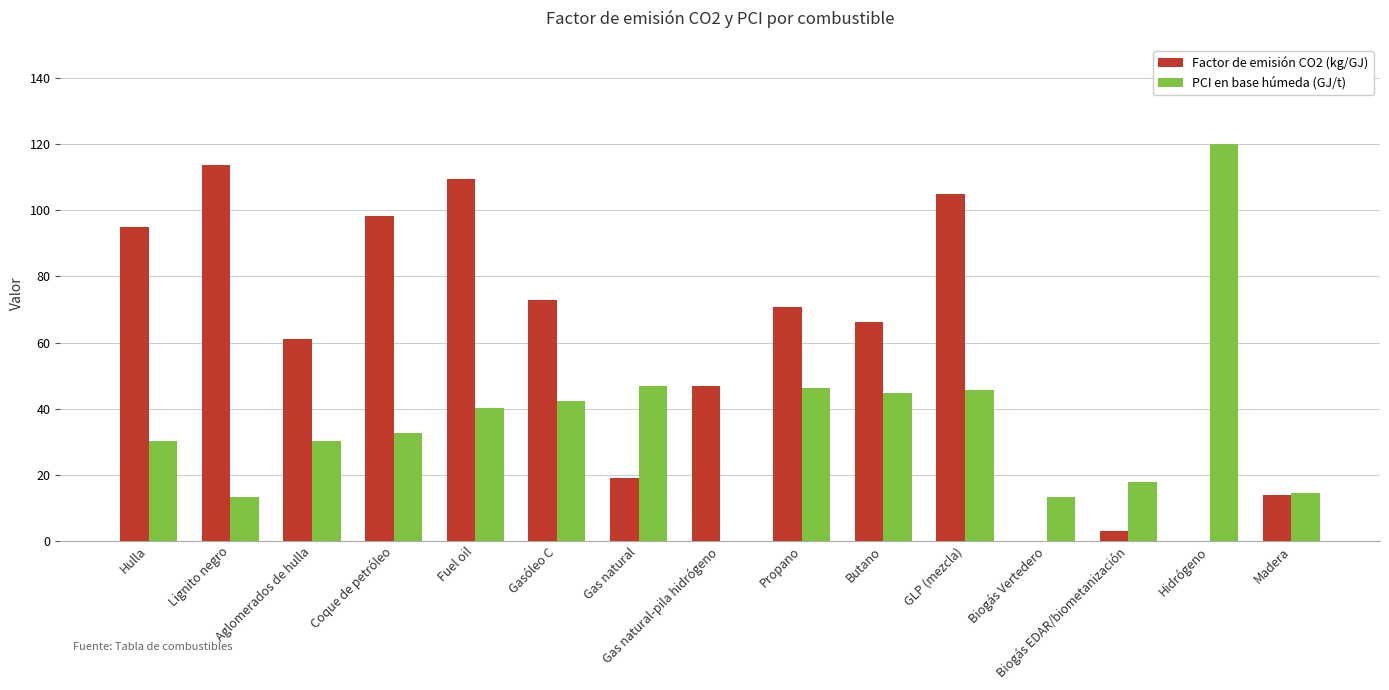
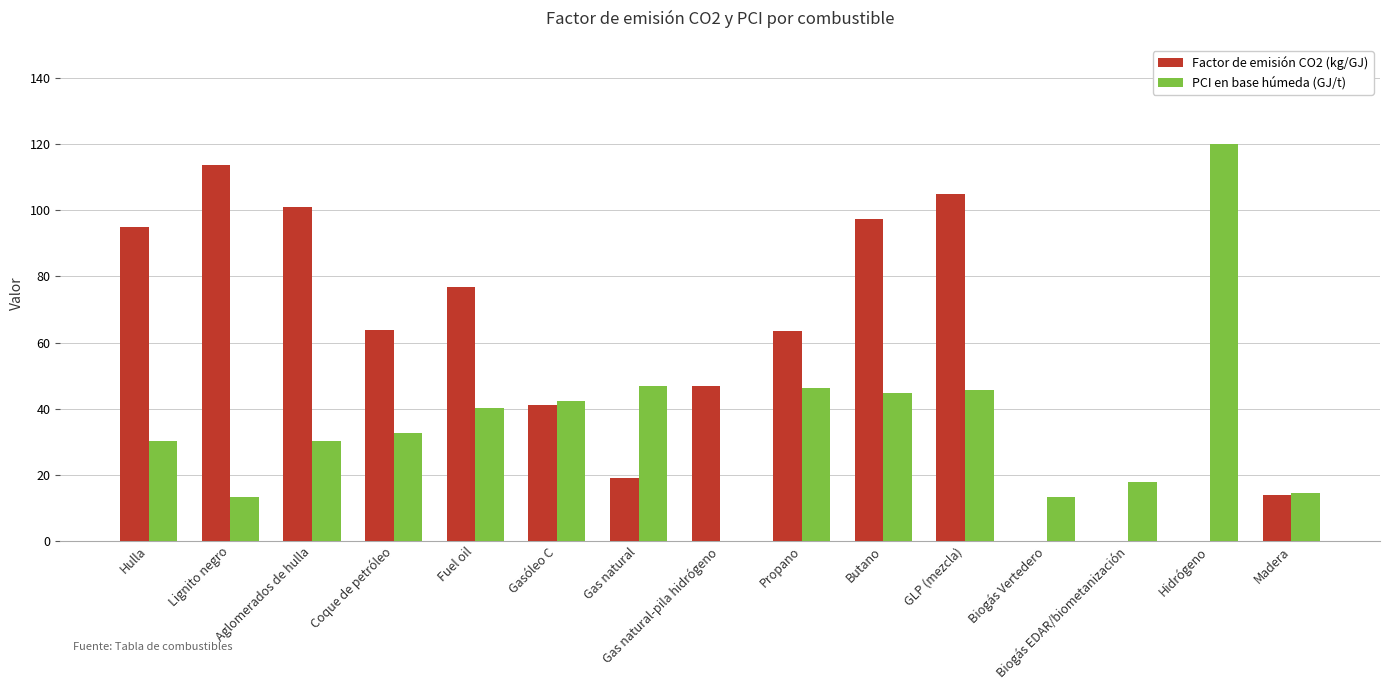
Factor de emisión CO2 (kg/GJ), Aglomerados de hulla: 61 -> 101
Factor de emisión CO2 (kg/GJ), Coque de petróleo: 98 -> 64
Factor de emisión CO2 (kg/GJ), Fuel oil: 109 -> 77
Factor de emisión CO2 (kg/GJ), Gasóleo C: 73 -> 41
Factor de emisión CO2 (kg/GJ), Propano: 71 -> 64
Factor de emisión CO2 (kg/GJ), Butano: 66 -> 98
Factor de emisión CO2 (kg/GJ), Biogás EDAR/biometanización: 3 -> 0
